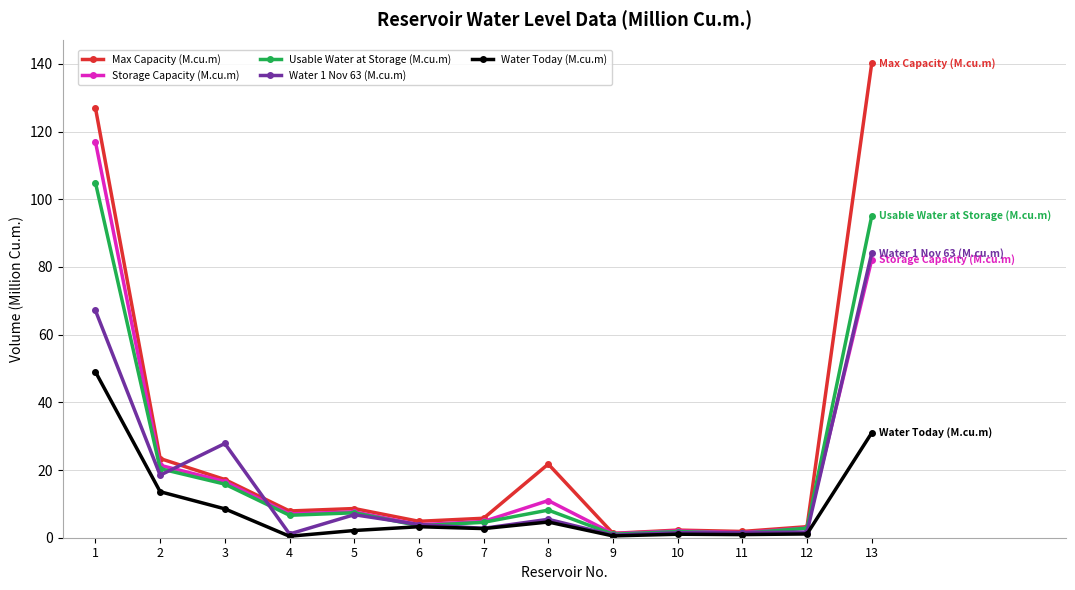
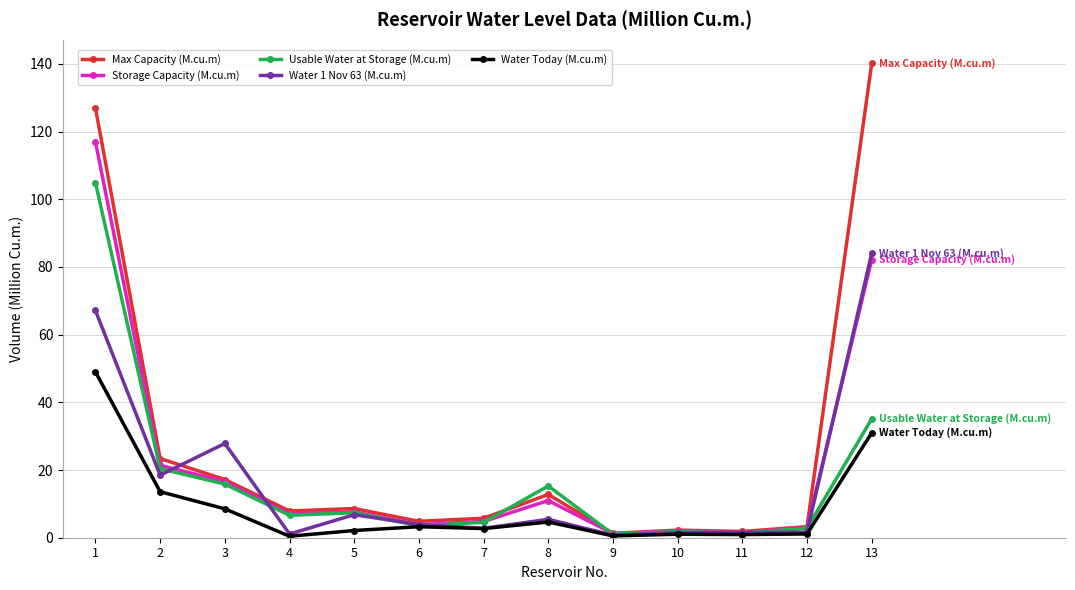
Max Capacity (M.cu.m), 8: 22 -> 13
Usable Water at Storage (M.cu.m), 8: 8 -> 15
Usable Water at Storage (M.cu.m), 13: 95 -> 35
